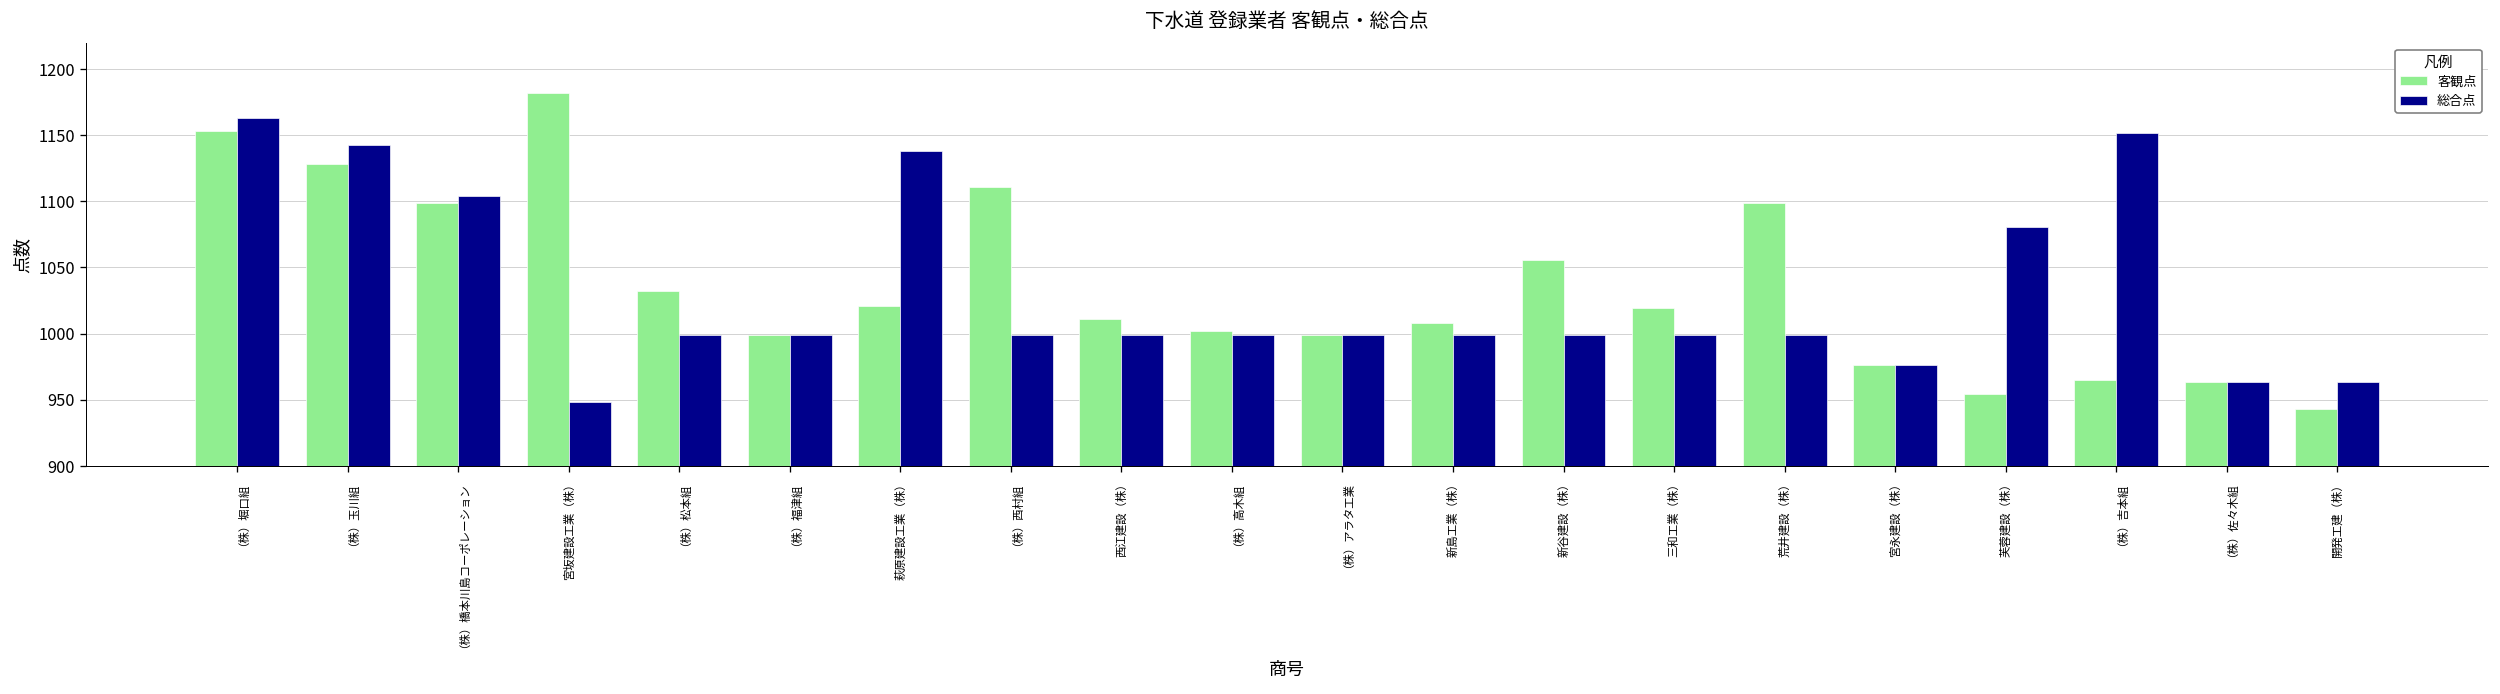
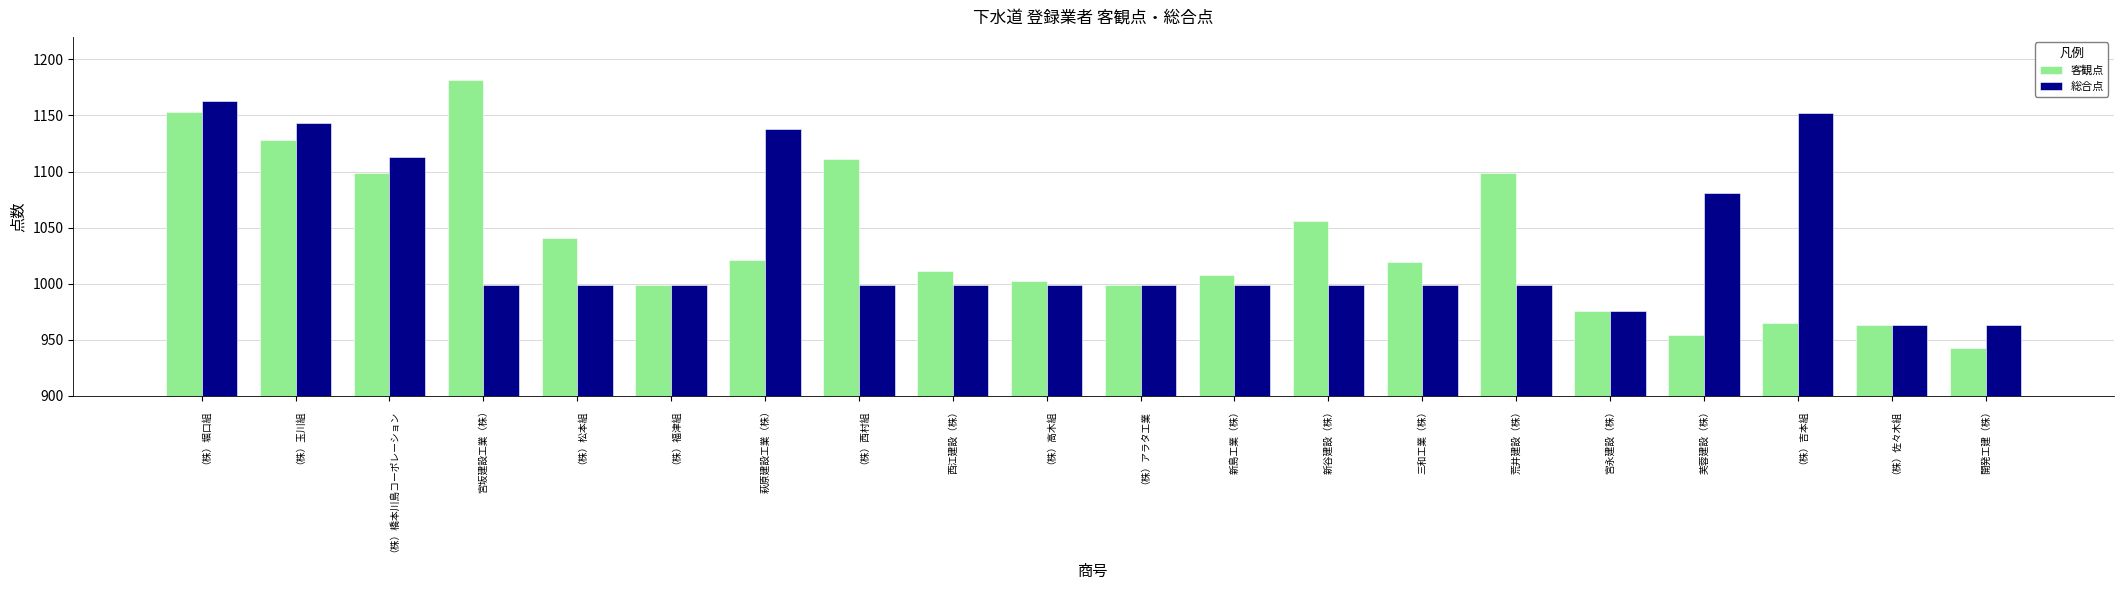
総合点, （株）橋本川島コーポレーション: 1104 -> 1113
総合点, 宮坂建設工業（株）: 948 -> 999
客観点, （株）松本組: 1032 -> 1041
